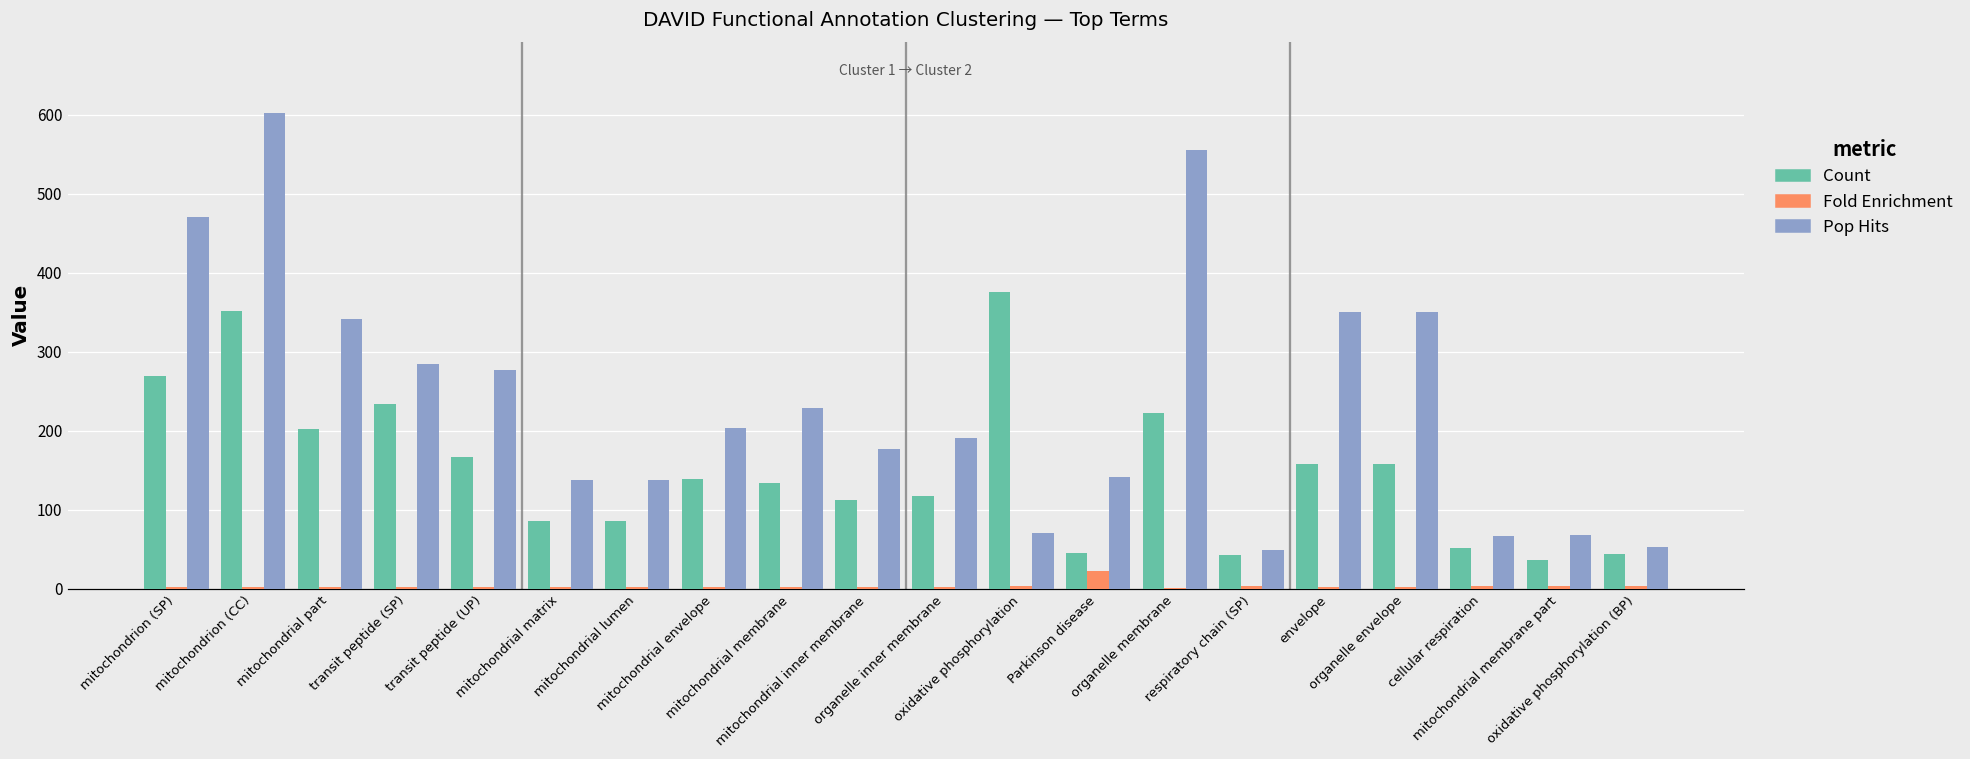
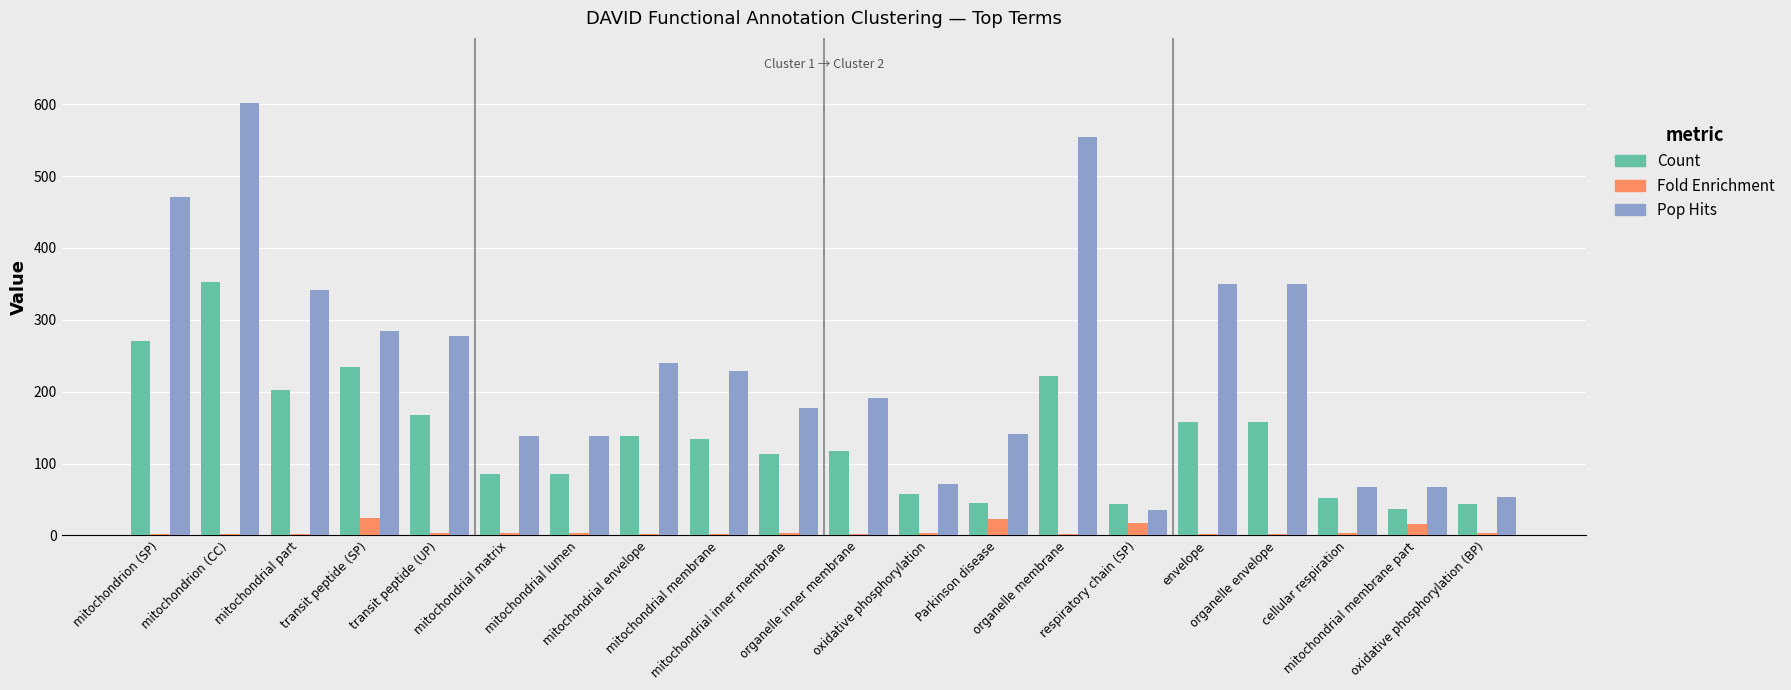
Fold Enrichment, transit peptide (SP): 0 -> 20
Pop Hits, mitochondrial envelope: 200 -> 240
Count, oxidative phosphorylation: 380 -> 60
Fold Enrichment, respiratory chain (SP): 0 -> 20
Pop Hits, respiratory chain (SP): 50 -> 40
Fold Enrichment, mitochondrial membrane part: 0 -> 20
